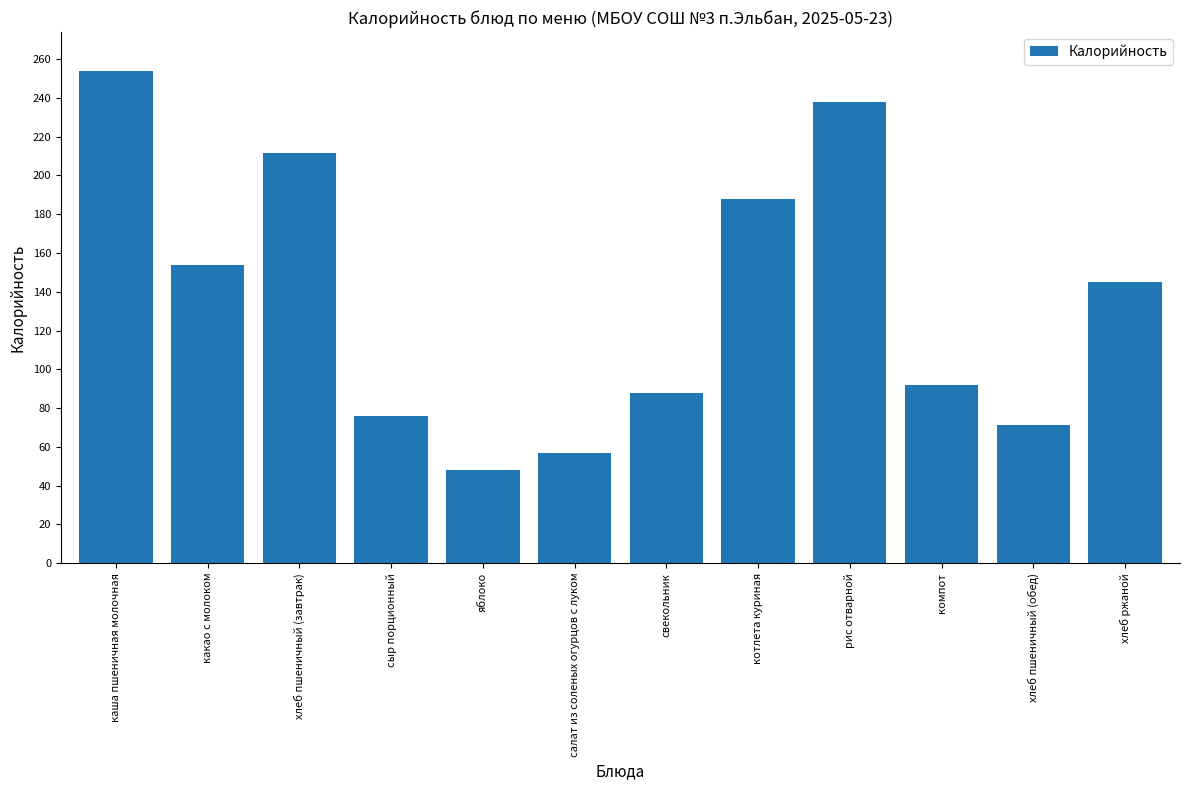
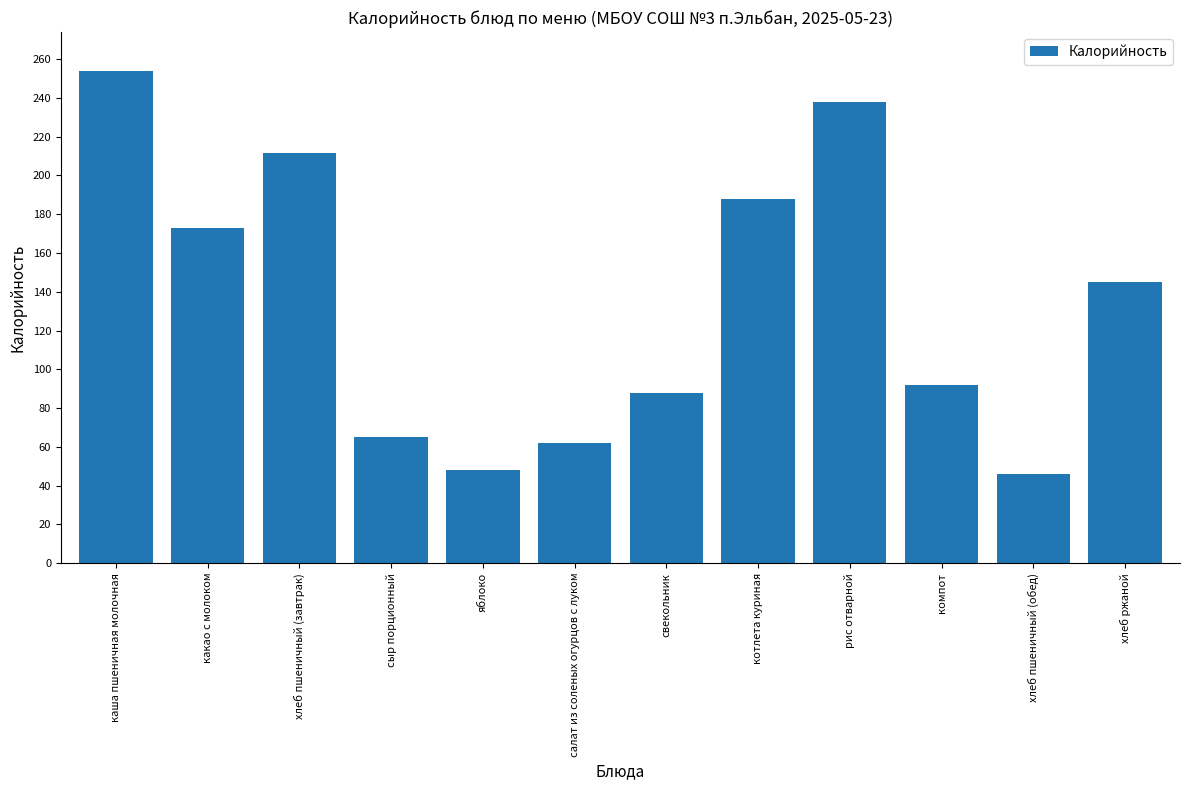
какао с молоком: 154 -> 173
сыр порционный: 76 -> 65
салат из соленых огурцов с луком: 57 -> 62
хлеб пшеничный (обед): 71 -> 46
